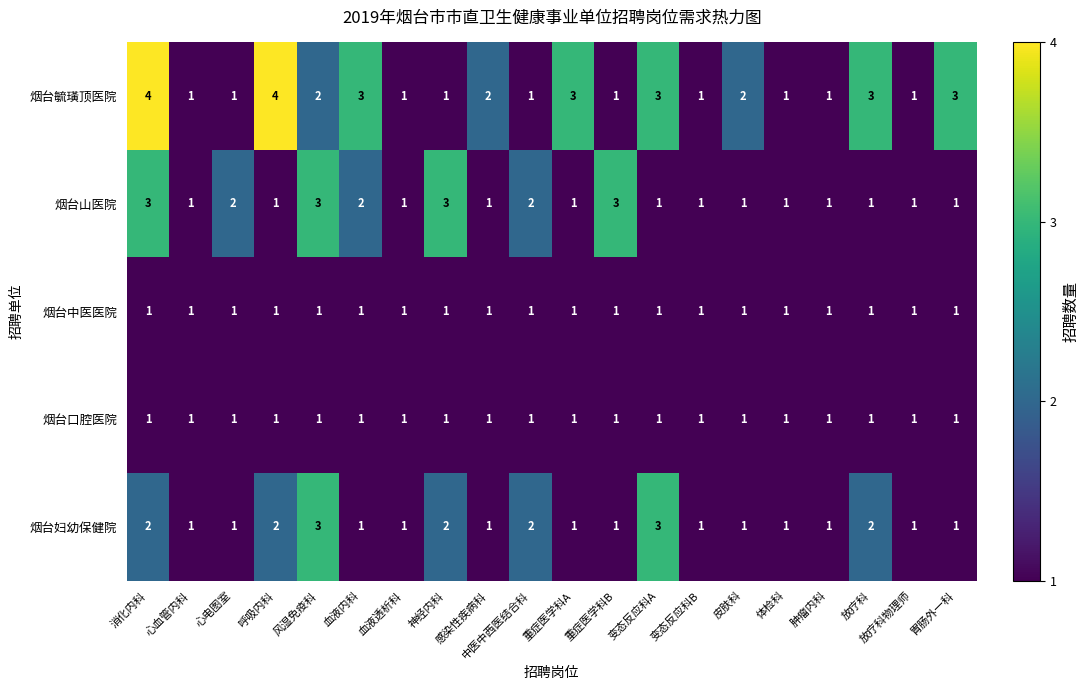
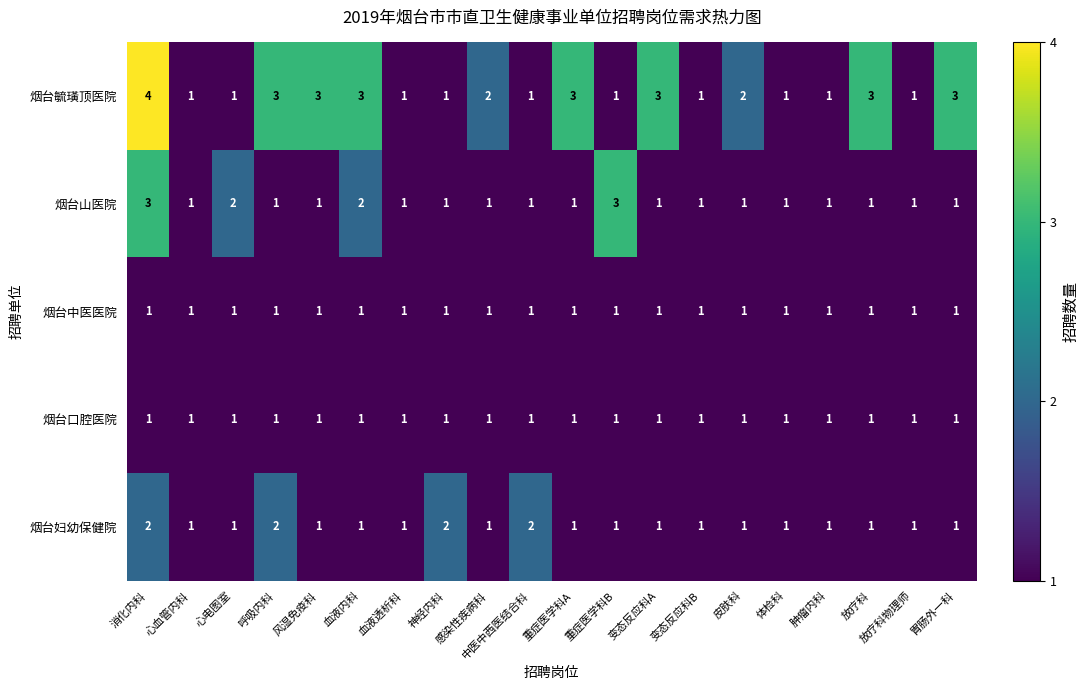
烟台毓璜顶医院, 呼吸内科: 4 -> 3
烟台毓璜顶医院, 风湿免疫科: 2 -> 3
烟台山医院, 风湿免疫科: 3 -> 1
烟台山医院, 神经内科: 3 -> 1
烟台山医院, 中医中西医结合科: 2 -> 1
烟台妇幼保健院, 风湿免疫科: 3 -> 1
烟台妇幼保健院, 变态反应科A: 3 -> 1
烟台妇幼保健院, 放疗科: 2 -> 1
